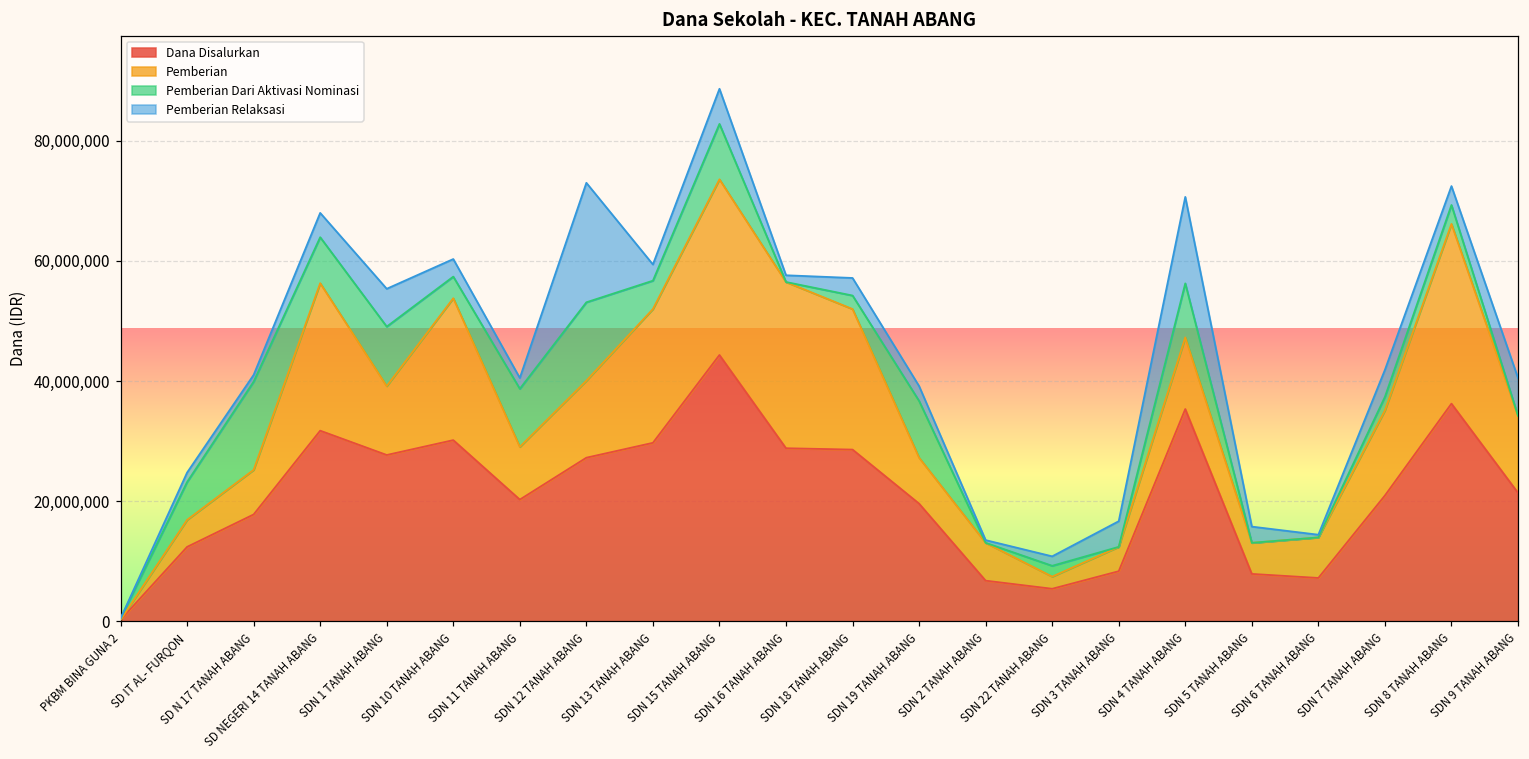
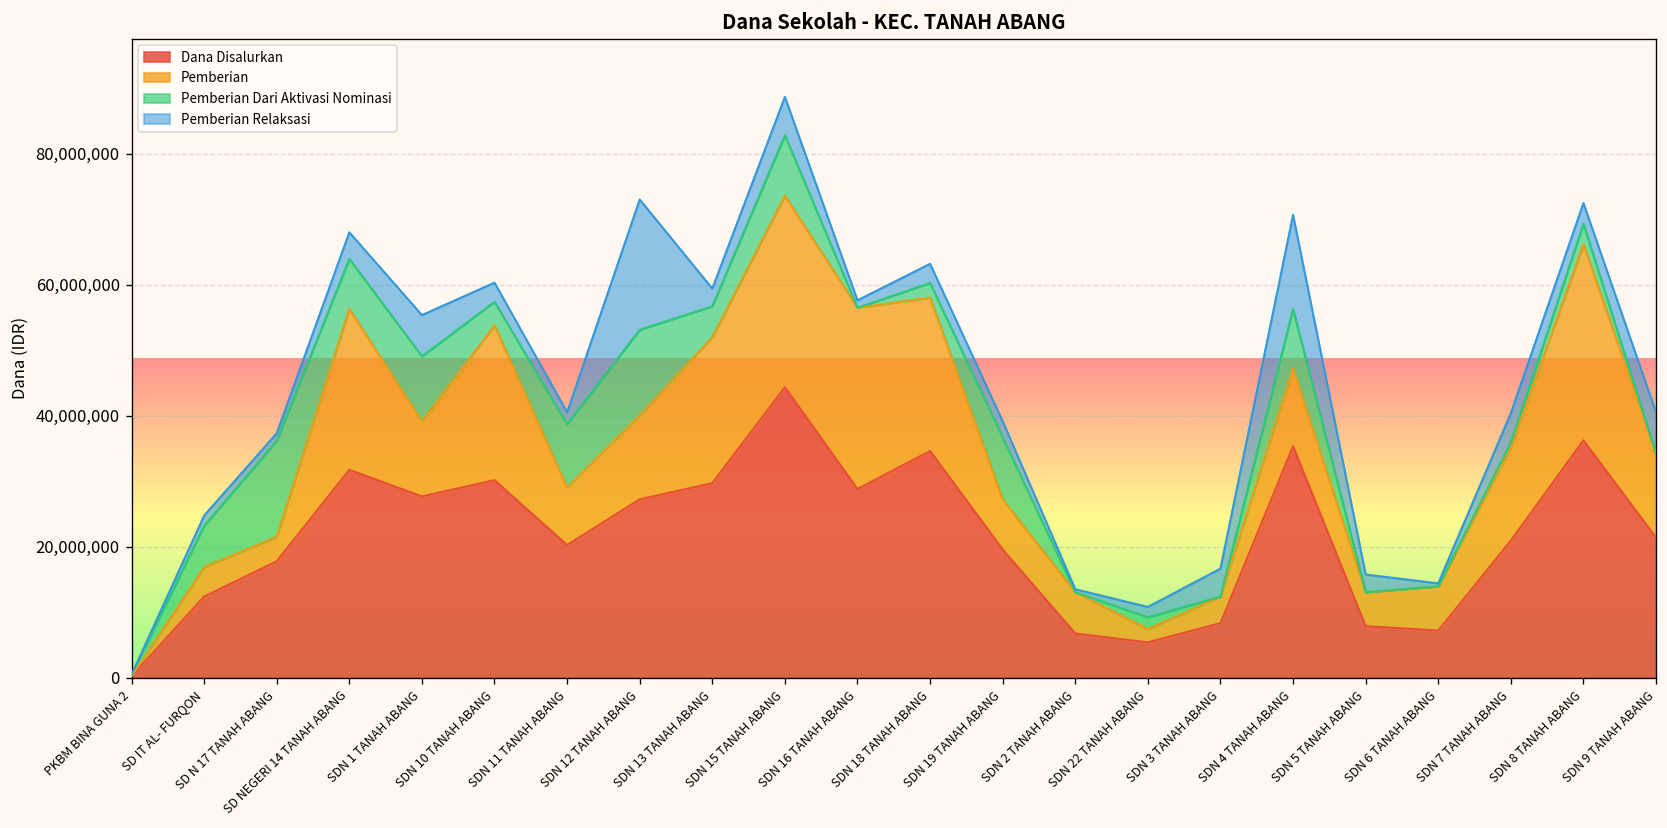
Pemberian, SD N 17 TANAH ABANG: 7,000,000 -> 4,000,000
Dana Disalurkan, SDN 18 TANAH ABANG: 29,000,000 -> 35,000,000
Pemberian Dari Aktivasi Nominasi, SDN 7 TANAH ABANG: 2,000,000 -> 1,000,000
